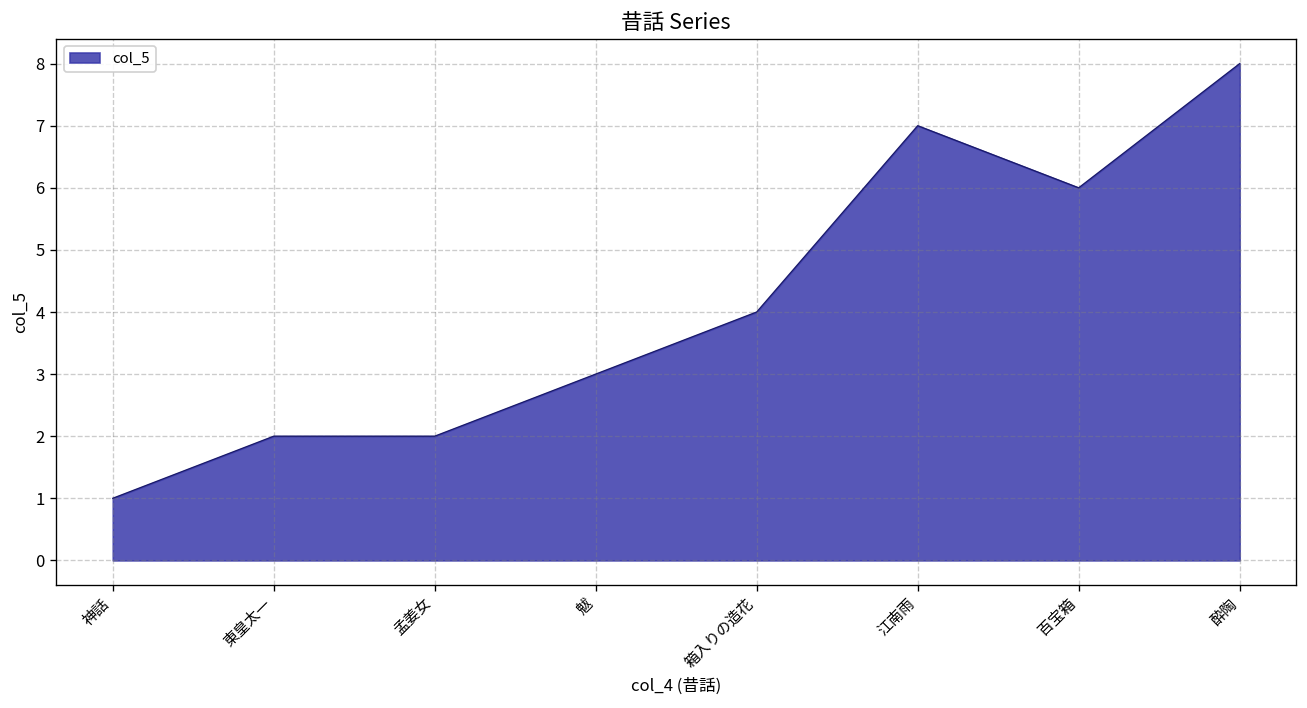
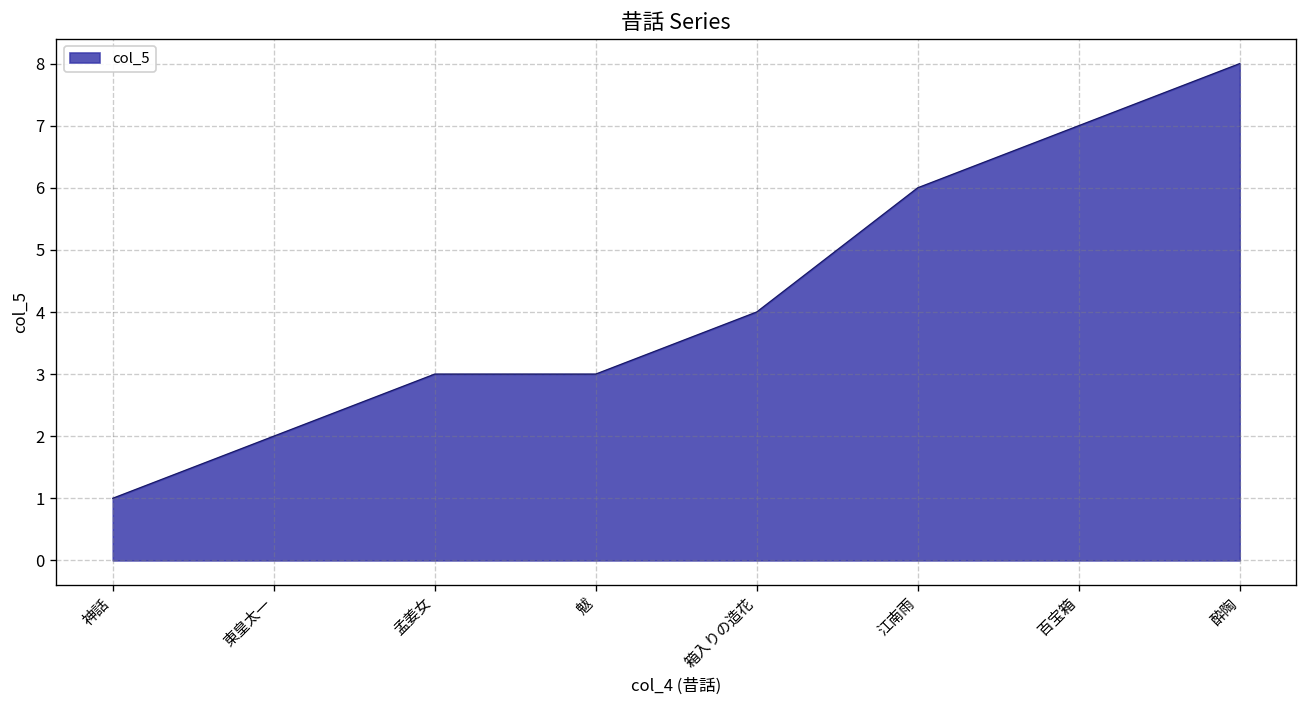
孟姜女: 2 -> 3
江南雨: 7 -> 6
百宝箱: 6 -> 7
